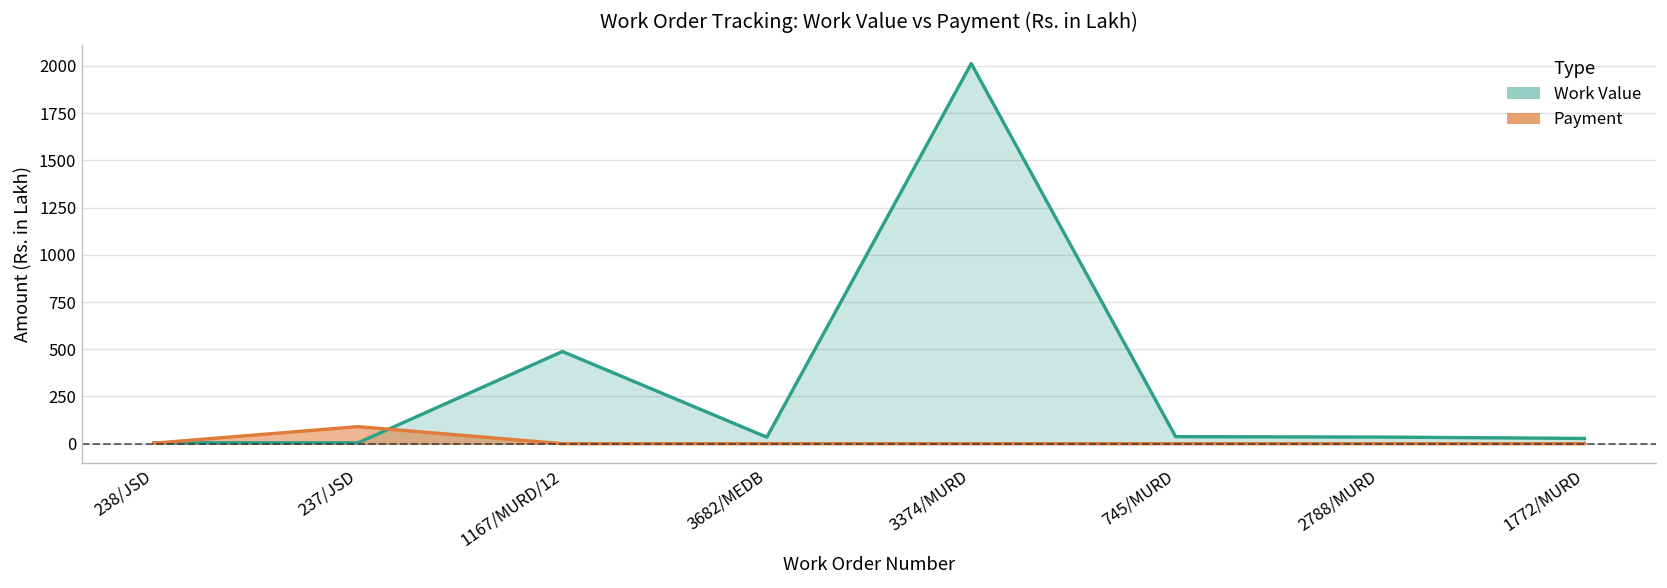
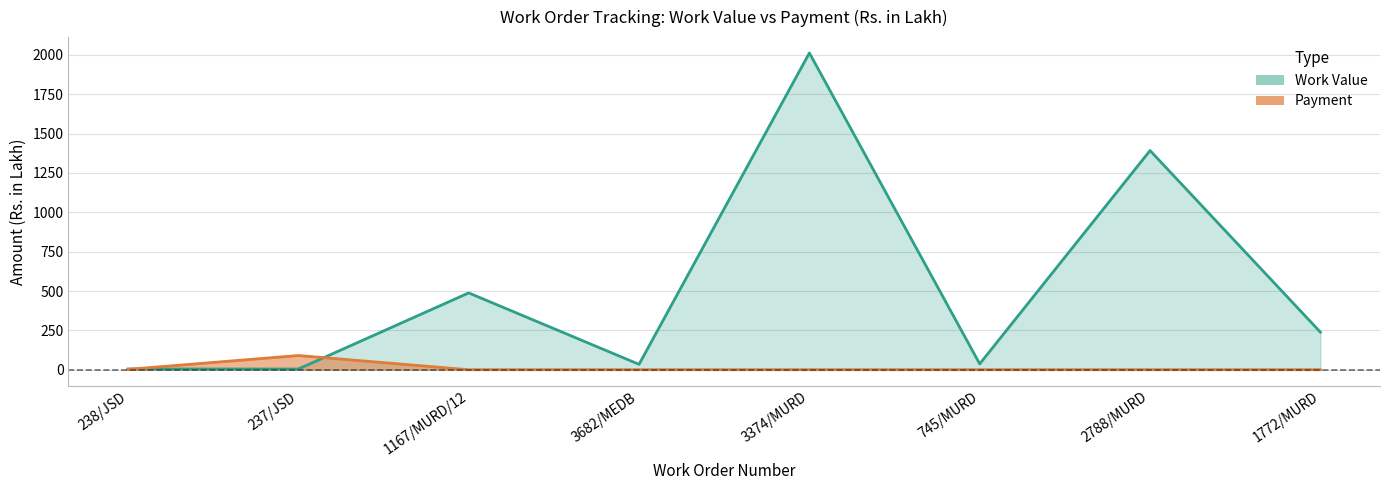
Work Value, 2788/MURD: 30 -> 1390
Work Value, 1772/MURD: 30 -> 240
